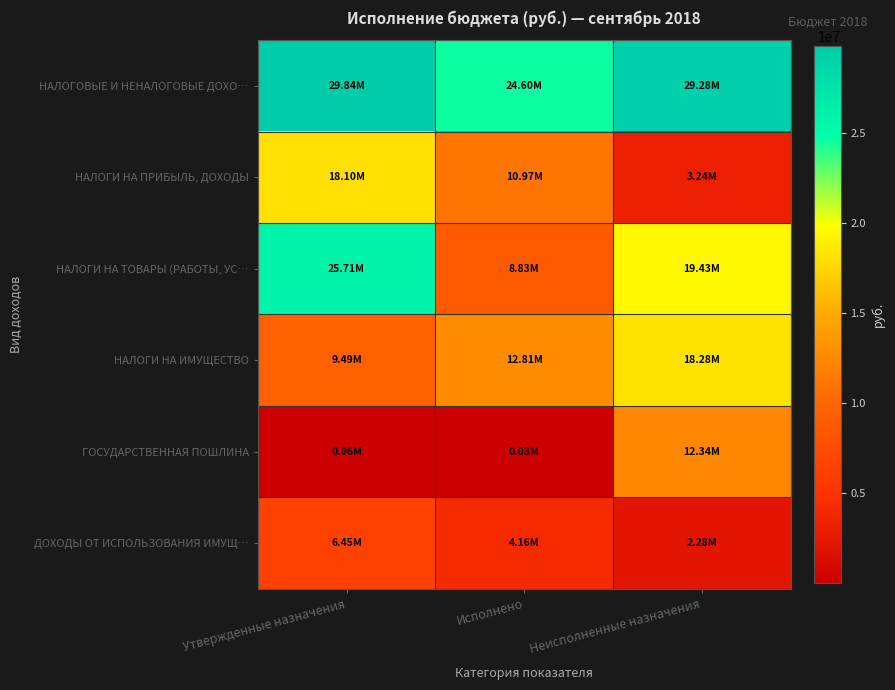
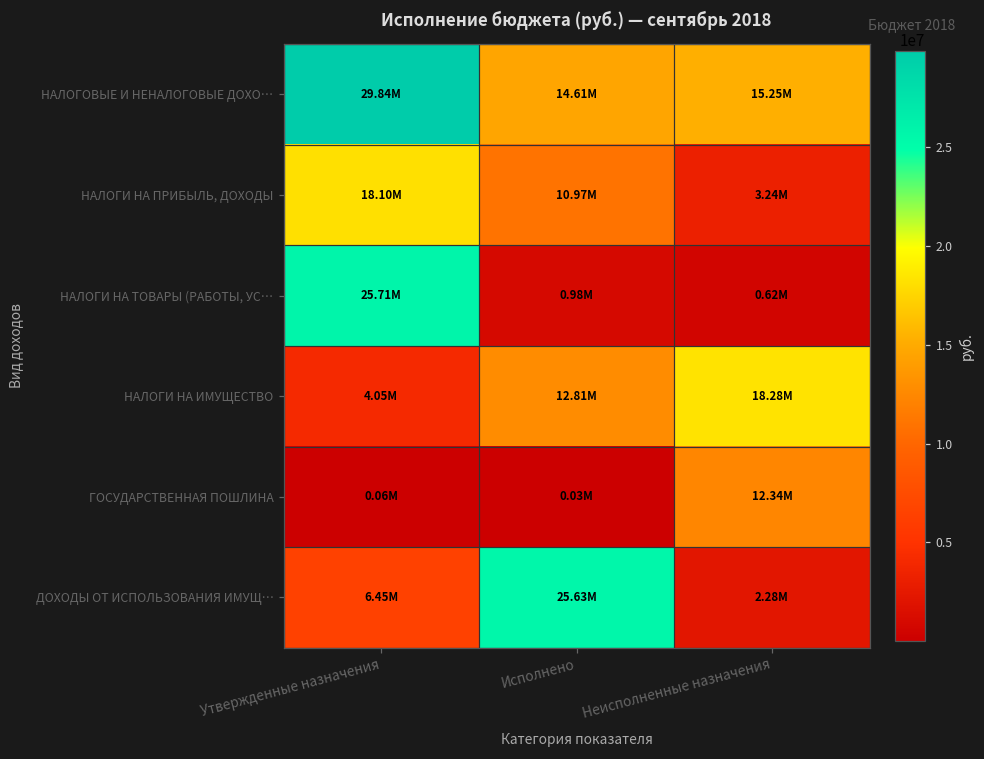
НАЛОГОВЫЕ И НЕНАЛОГОВЫЕ ДОХО…, Исполнено: 24.60M -> 14.61M
НАЛОГОВЫЕ И НЕНАЛОГОВЫЕ ДОХО…, Неисполненные назначения: 29.28M -> 15.25M
НАЛОГИ НА ТОВАРЫ (РАБОТЫ, УС…, Исполнено: 8.83M -> 0.98M
НАЛОГИ НА ТОВАРЫ (РАБОТЫ, УС…, Неисполненные назначения: 19.43M -> 0.62M
НАЛОГИ НА ИМУЩЕСТВО, Утвержденные назначения: 9.49M -> 4.05M
ДОХОДЫ ОТ ИСПОЛЬЗОВАНИЯ ИМУЩ…, Исполнено: 4.16M -> 25.63M
